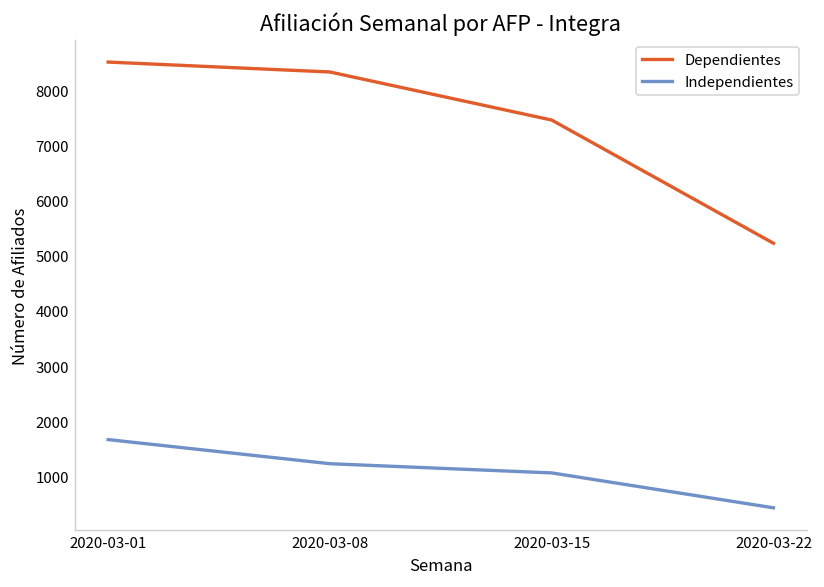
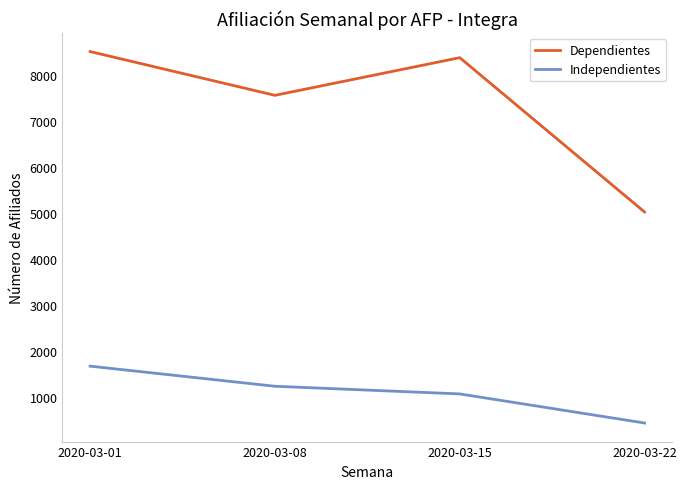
Dependientes, 2020-03-08: 8300 -> 7600
Dependientes, 2020-03-15: 7500 -> 8400
Dependientes, 2020-03-22: 5200 -> 5000
